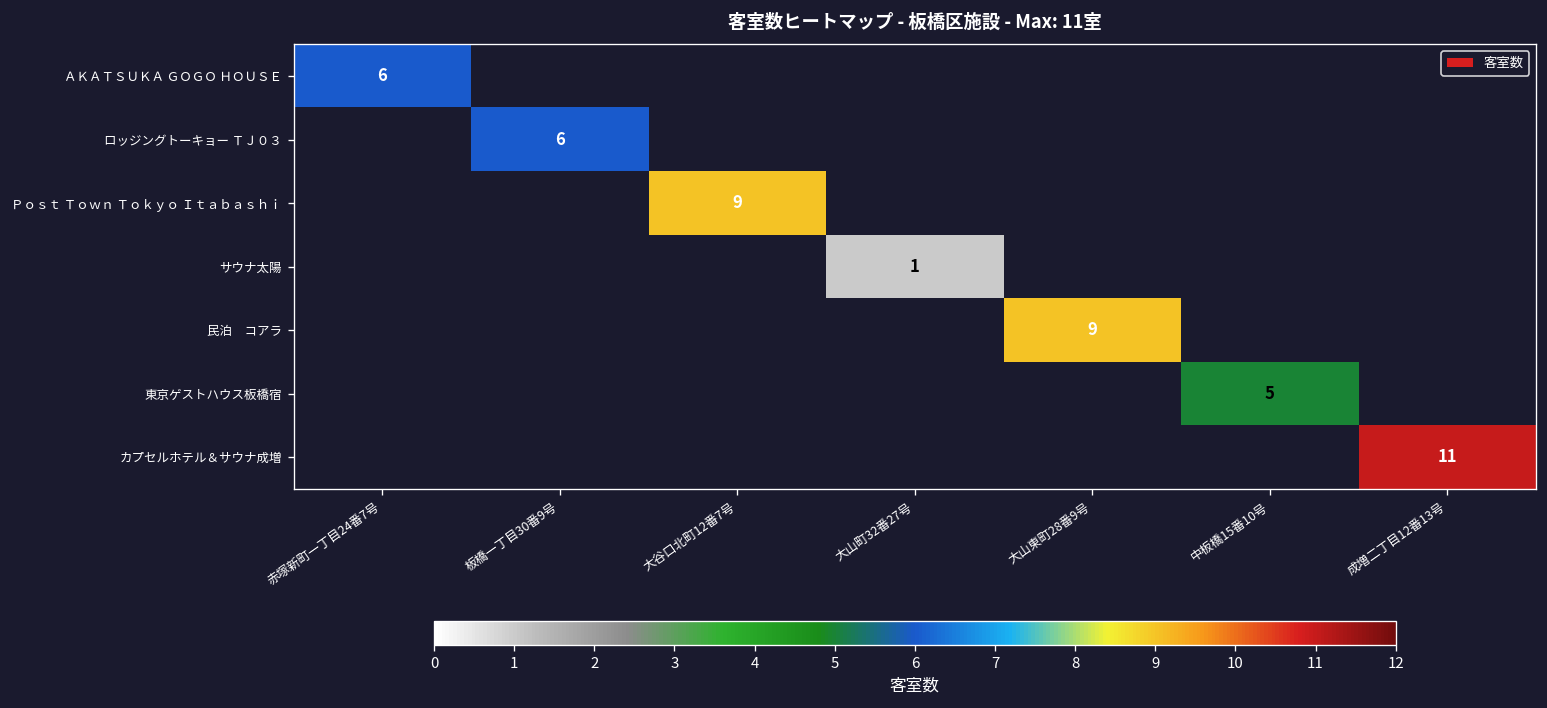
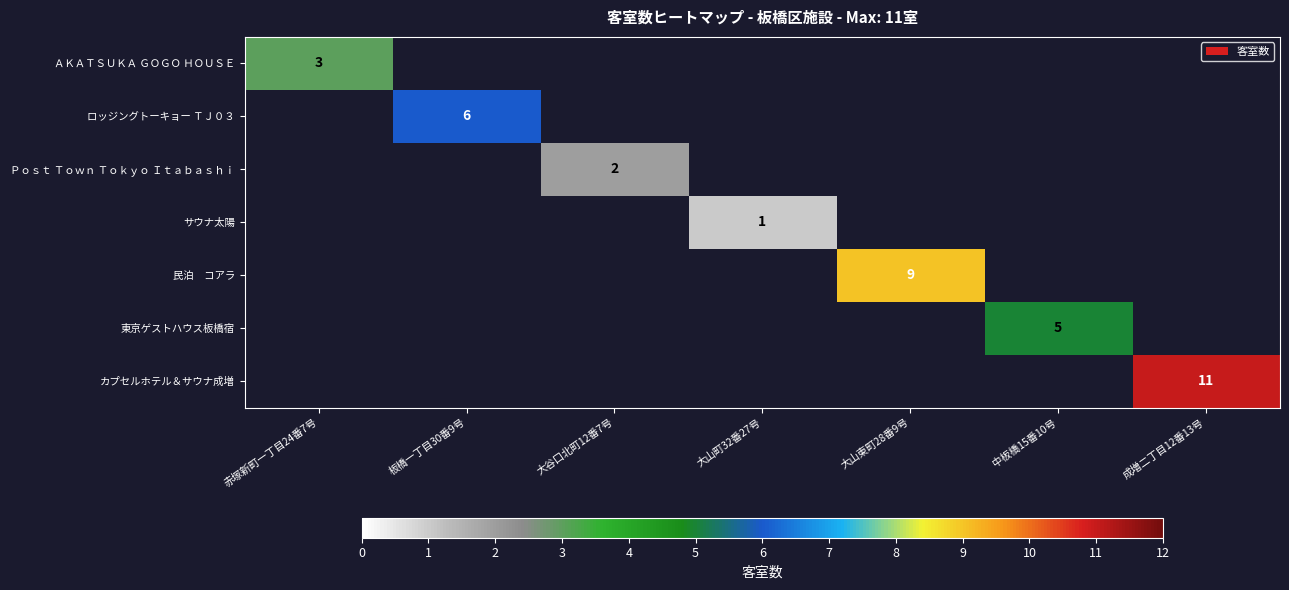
ＡＫＡＴＳＵＫＡ ＧＯＧＯ ＨＯＵＳＥ, 赤塚新町一丁目24番7号: 6 -> 3
Ｐｏｓｔ Ｔｏｗｎ Ｔｏｋｙｏ Ｉｔａｂａｓｈｉ, 大谷口北町12番7号: 9 -> 2
